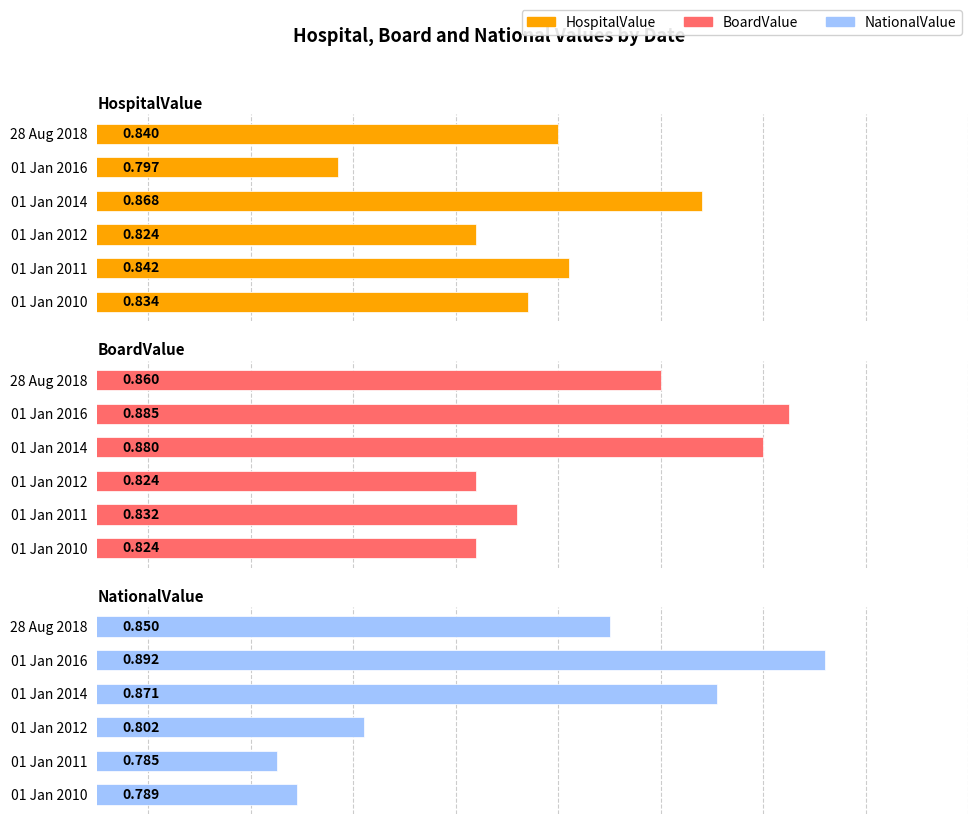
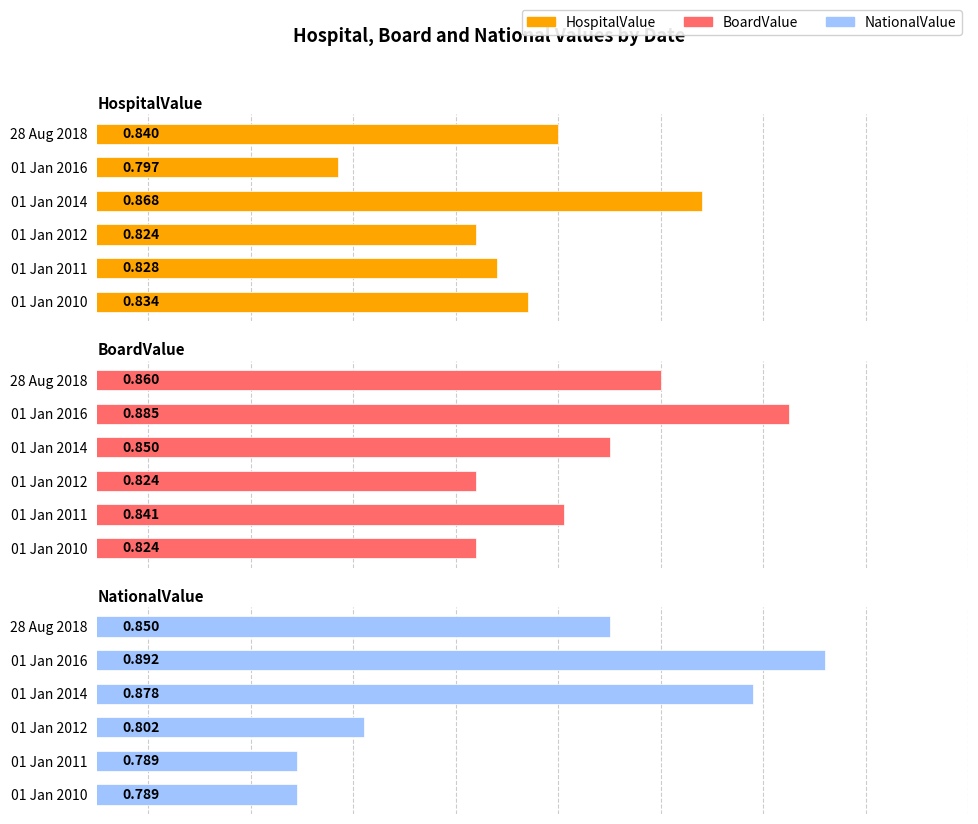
HospitalValue, 01 Jan 2011: 0.842 -> 0.828
BoardValue, 01 Jan 2014: 0.880 -> 0.850
BoardValue, 01 Jan 2011: 0.832 -> 0.841
NationalValue, 01 Jan 2014: 0.871 -> 0.878
NationalValue, 01 Jan 2011: 0.785 -> 0.789
